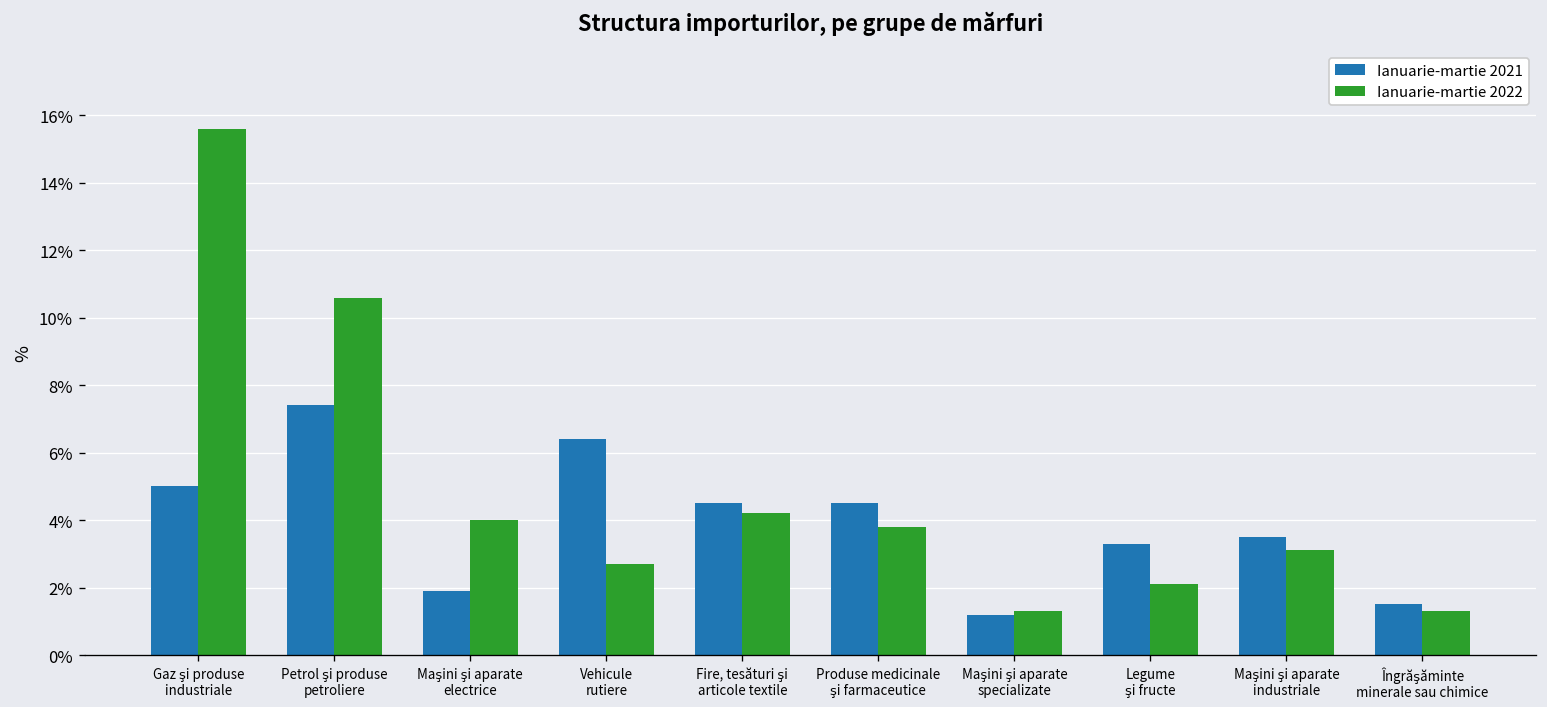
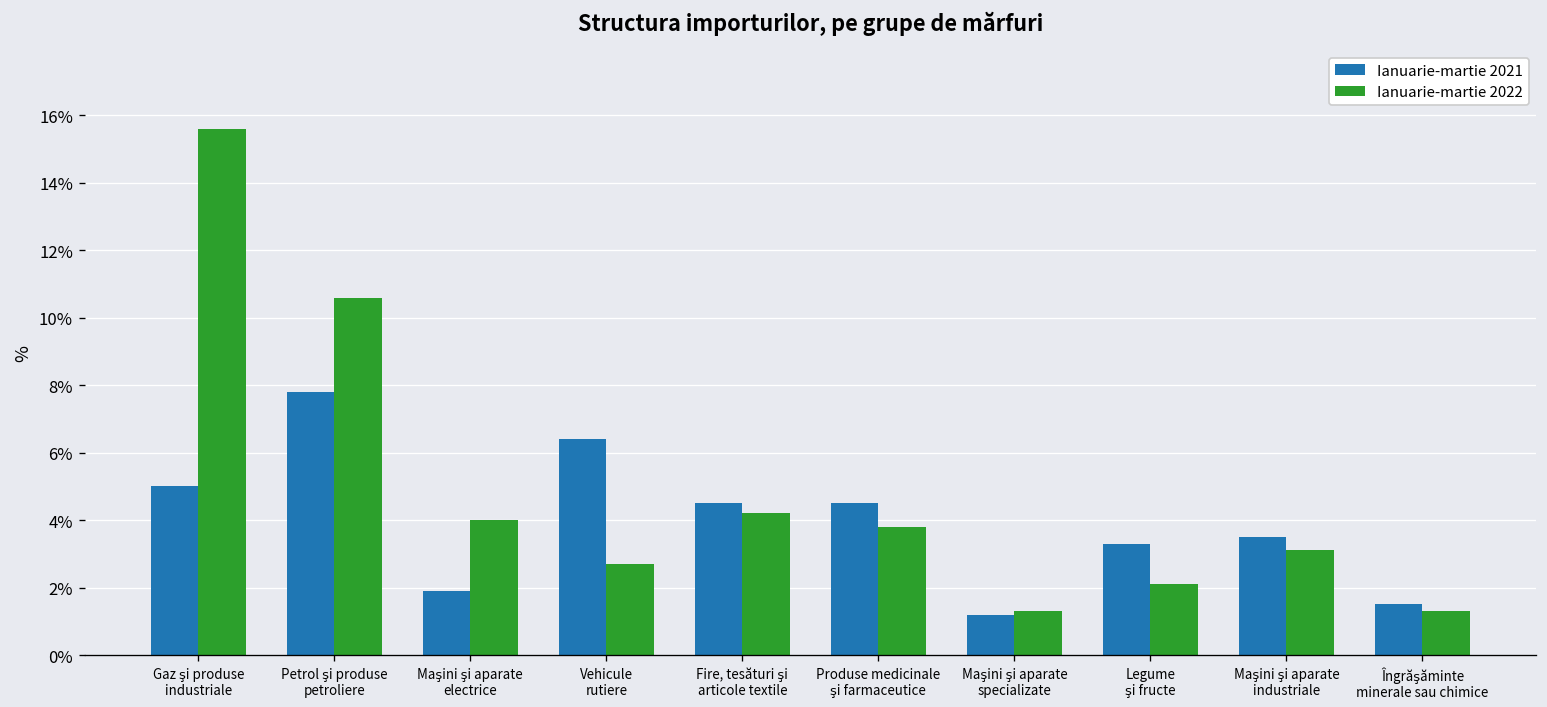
Ianuarie-martie 2021, Petrol şi produse petroliere: 7.4% -> 7.8%
